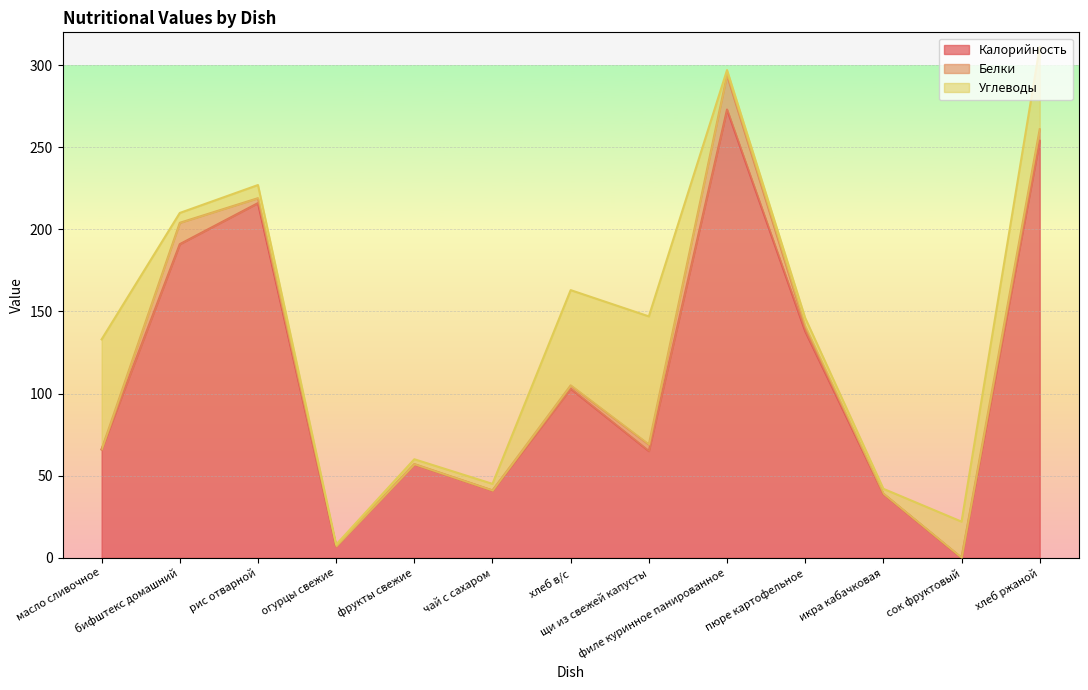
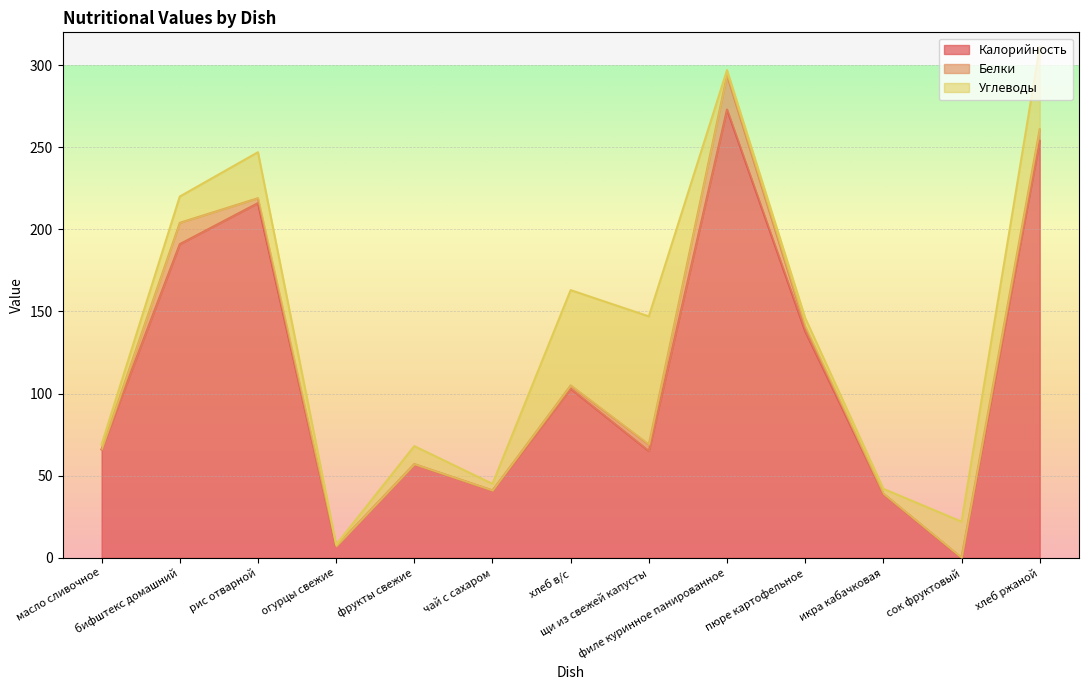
Углеводы, масло сливочное: 67 -> 3
Углеводы, бифштекс домашний: 6 -> 16
Углеводы, рис отварной: 8 -> 28
Углеводы, фрукты свежие: 3 -> 11
